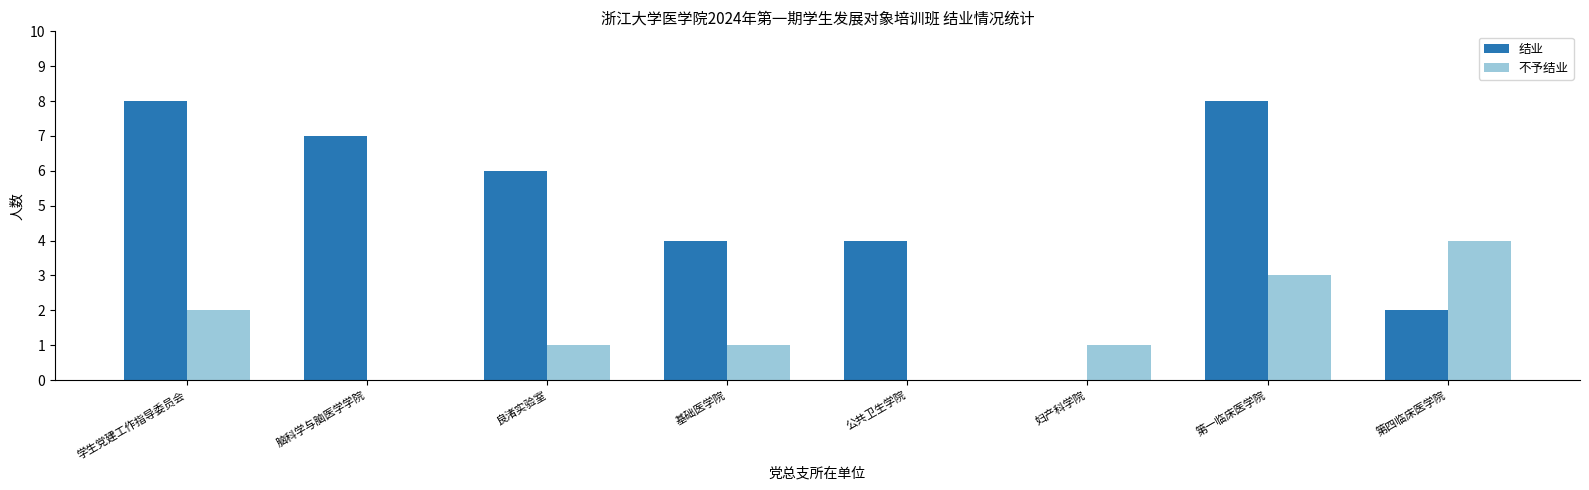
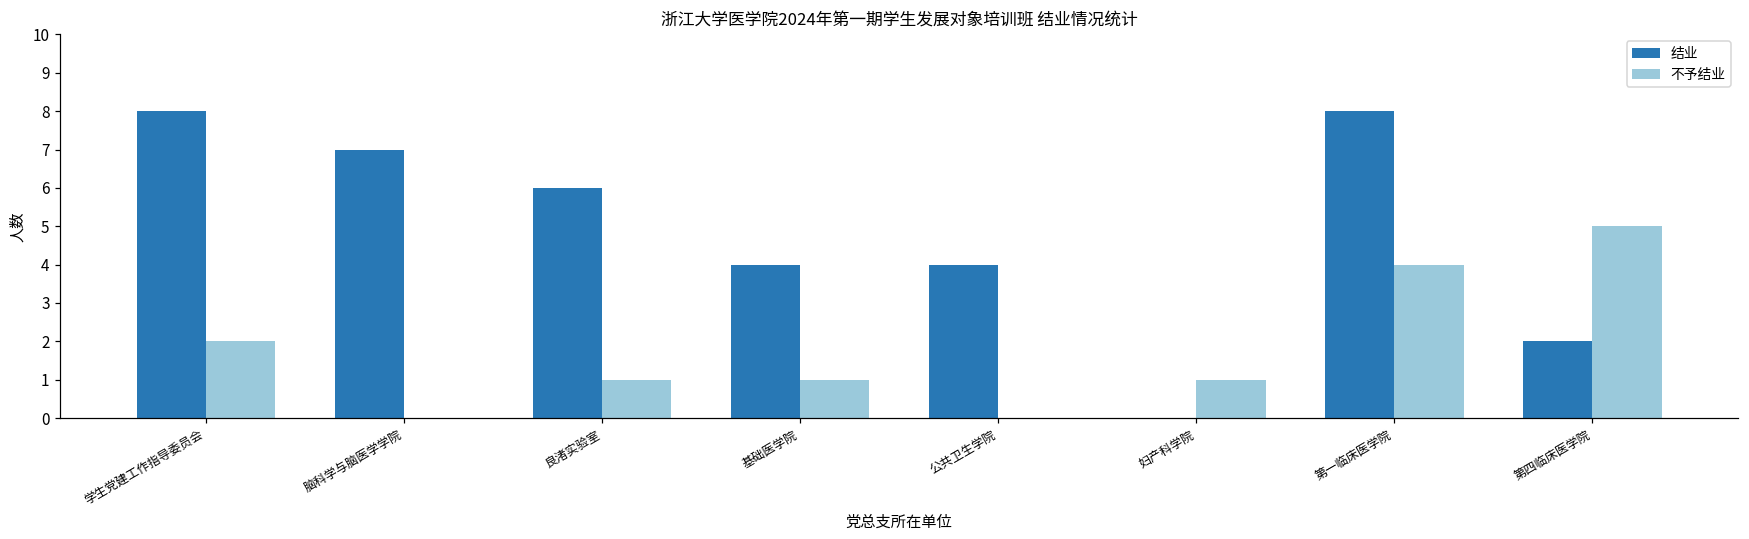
不予结业, 第一临床医学院: 3 -> 4
不予结业, 第四临床医学院: 4 -> 5
